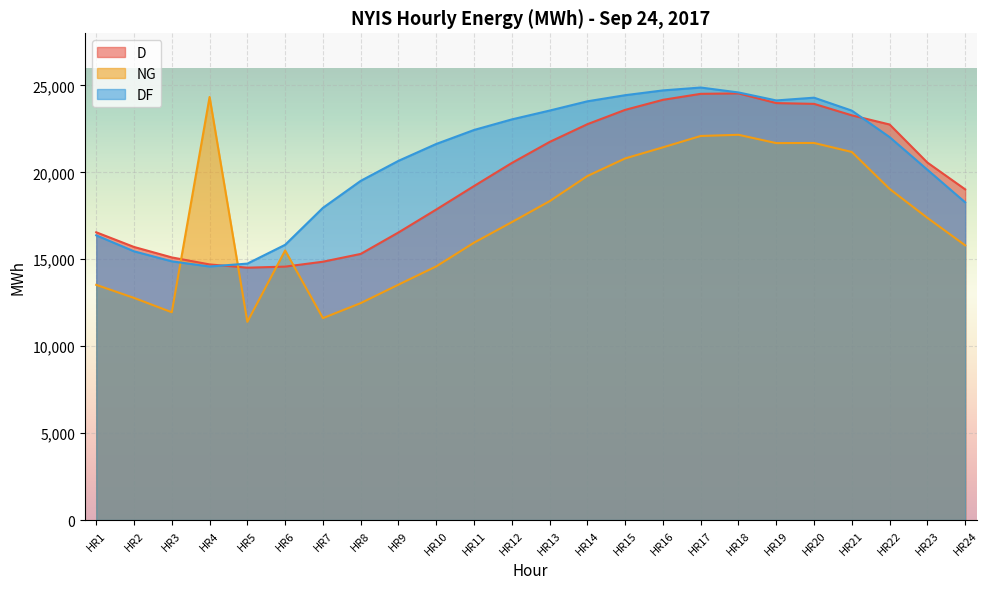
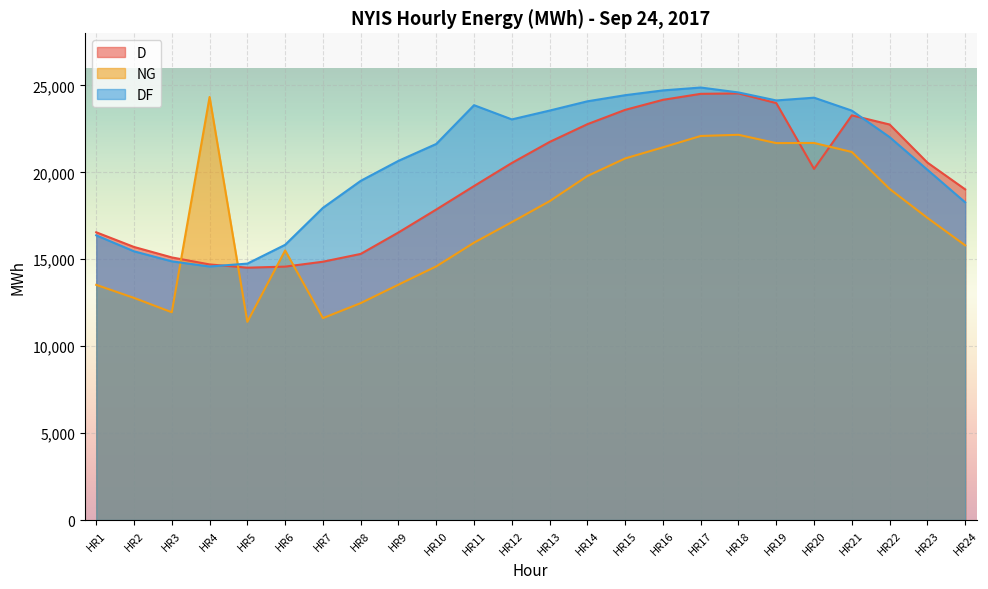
DF, HR11: 22,400 -> 23,900
D, HR20: 23,900 -> 20,200
